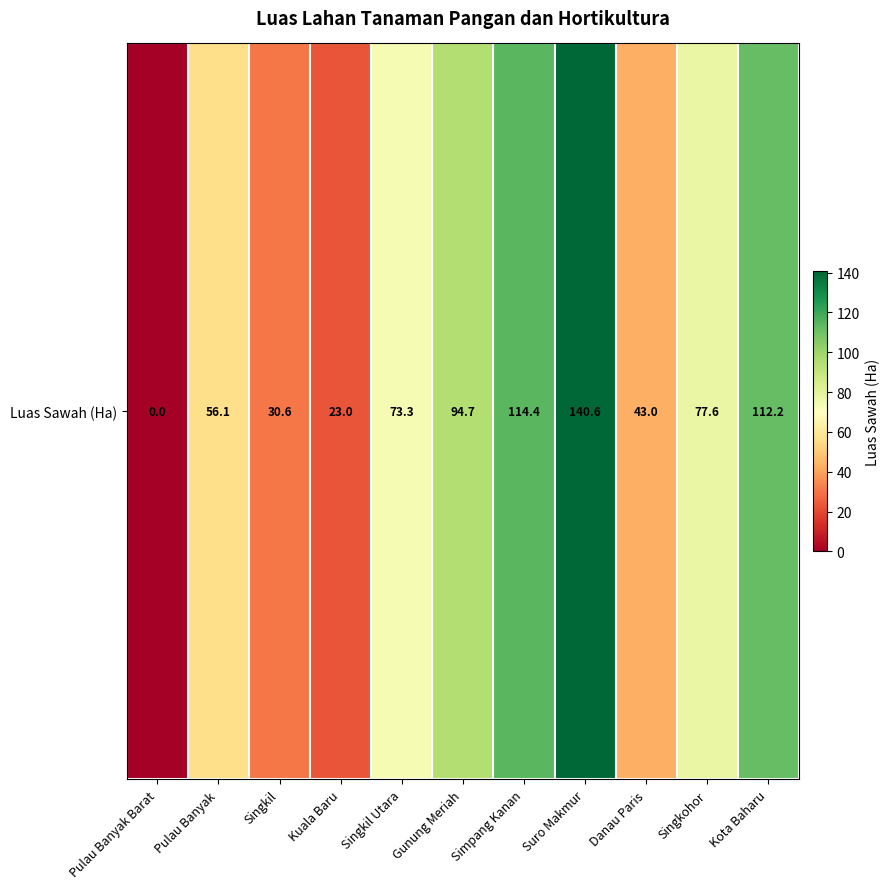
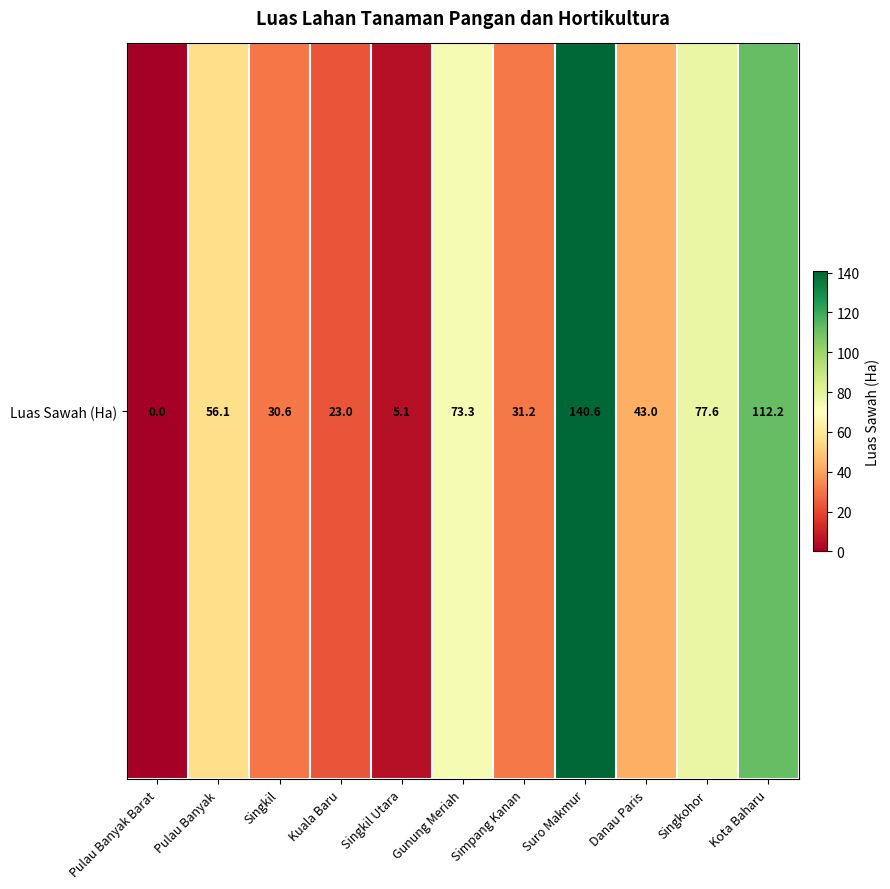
Luas Sawah (Ha), Singkil Utara: 73.3 -> 5.1
Luas Sawah (Ha), Gunung Meriah: 94.7 -> 73.3
Luas Sawah (Ha), Simpang Kanan: 114.4 -> 31.2
